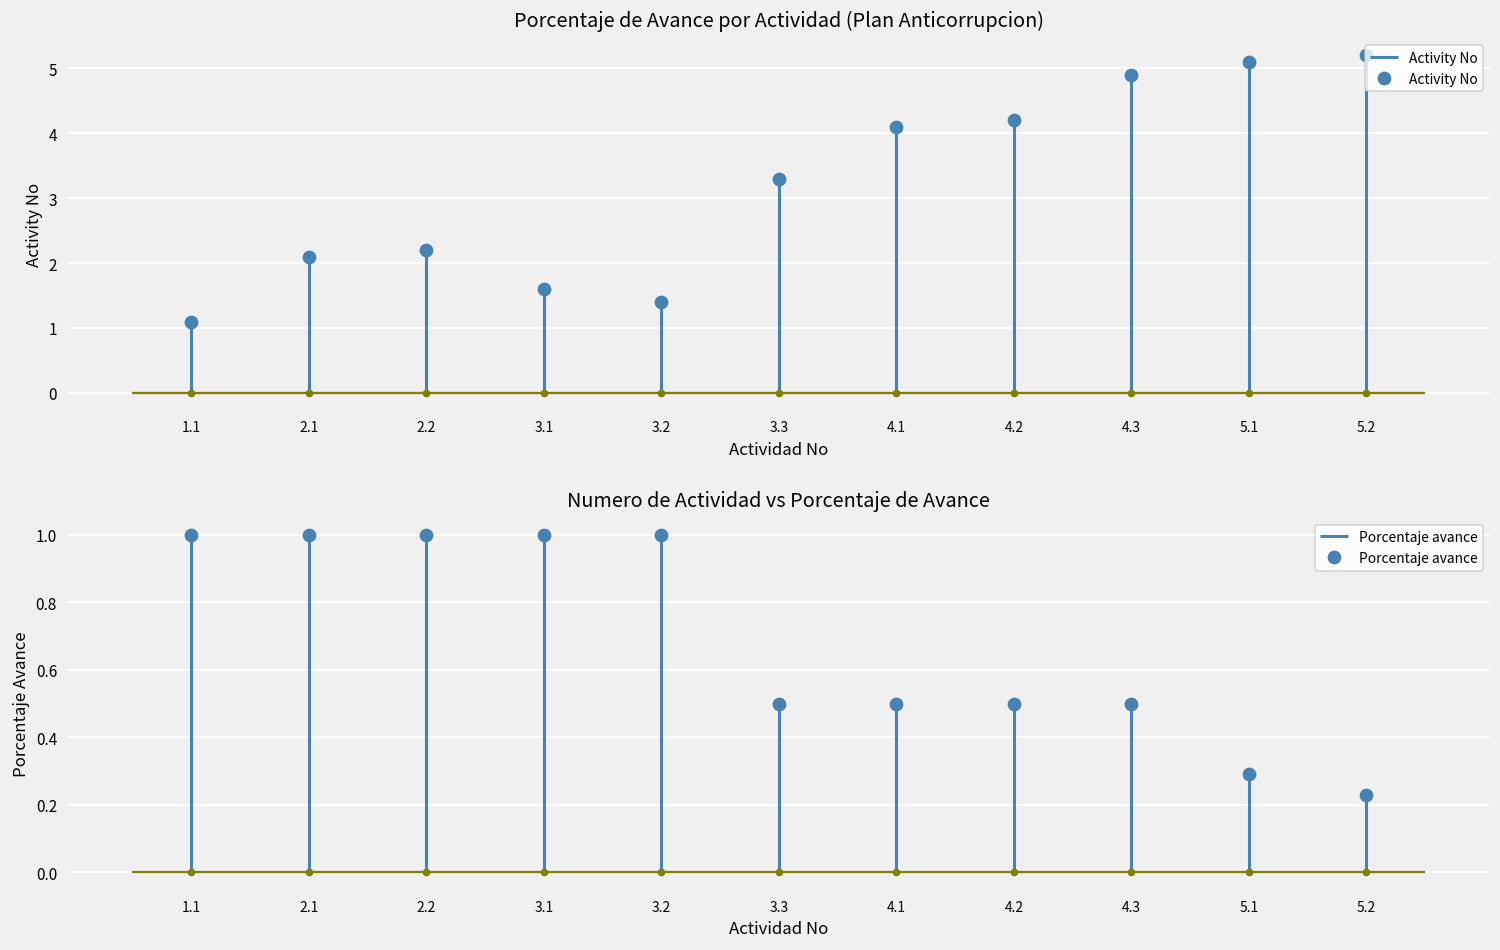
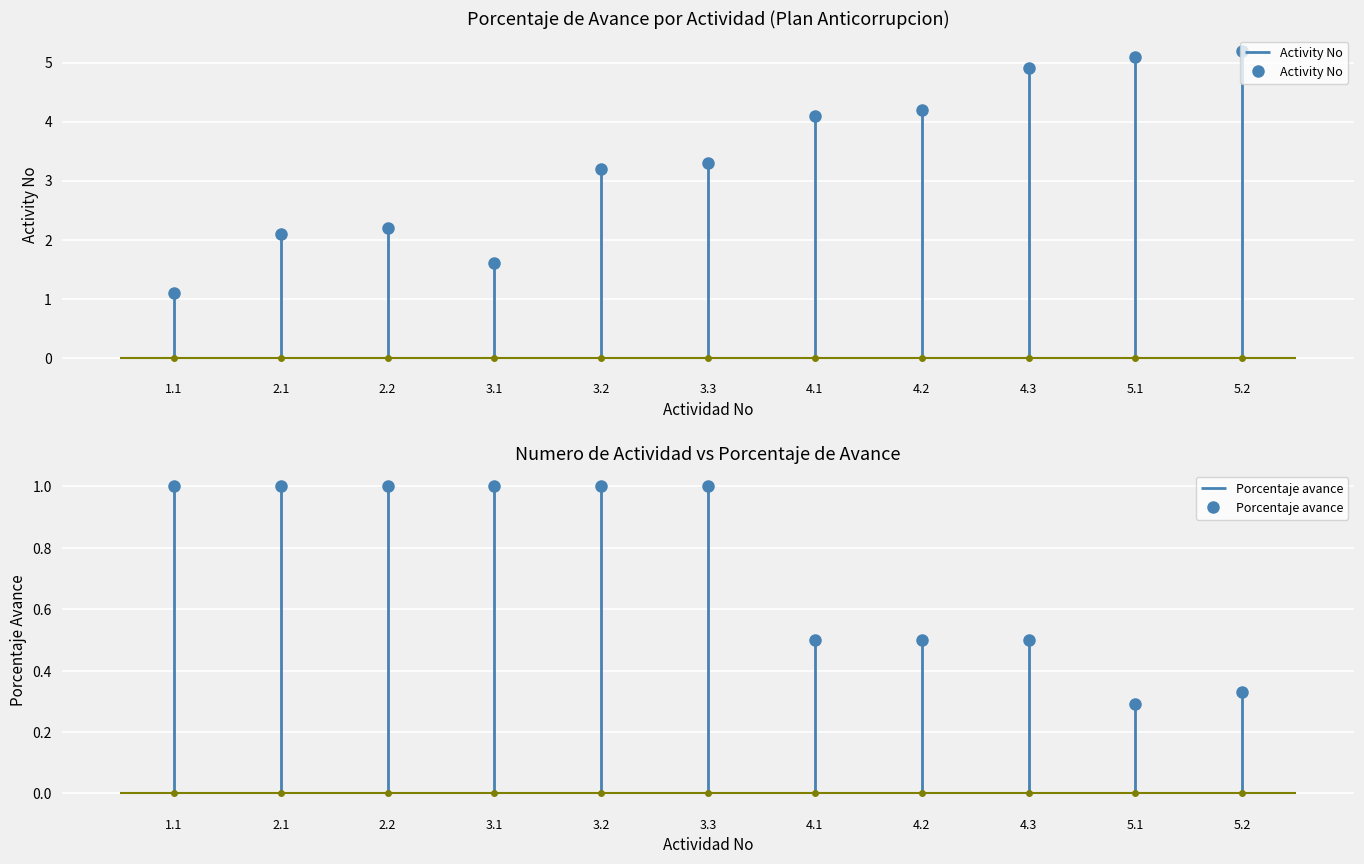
Porcentaje de Avance por Actividad (Plan Anticorrupcion), Activity No, 3.2: 1.4 -> 3.2
Numero de Actividad vs Porcentaje de Avance, Porcentaje avance, 3.3: 0.5 -> 1.0
Numero de Actividad vs Porcentaje de Avance, Porcentaje avance, 5.2: 0.23 -> 0.33
